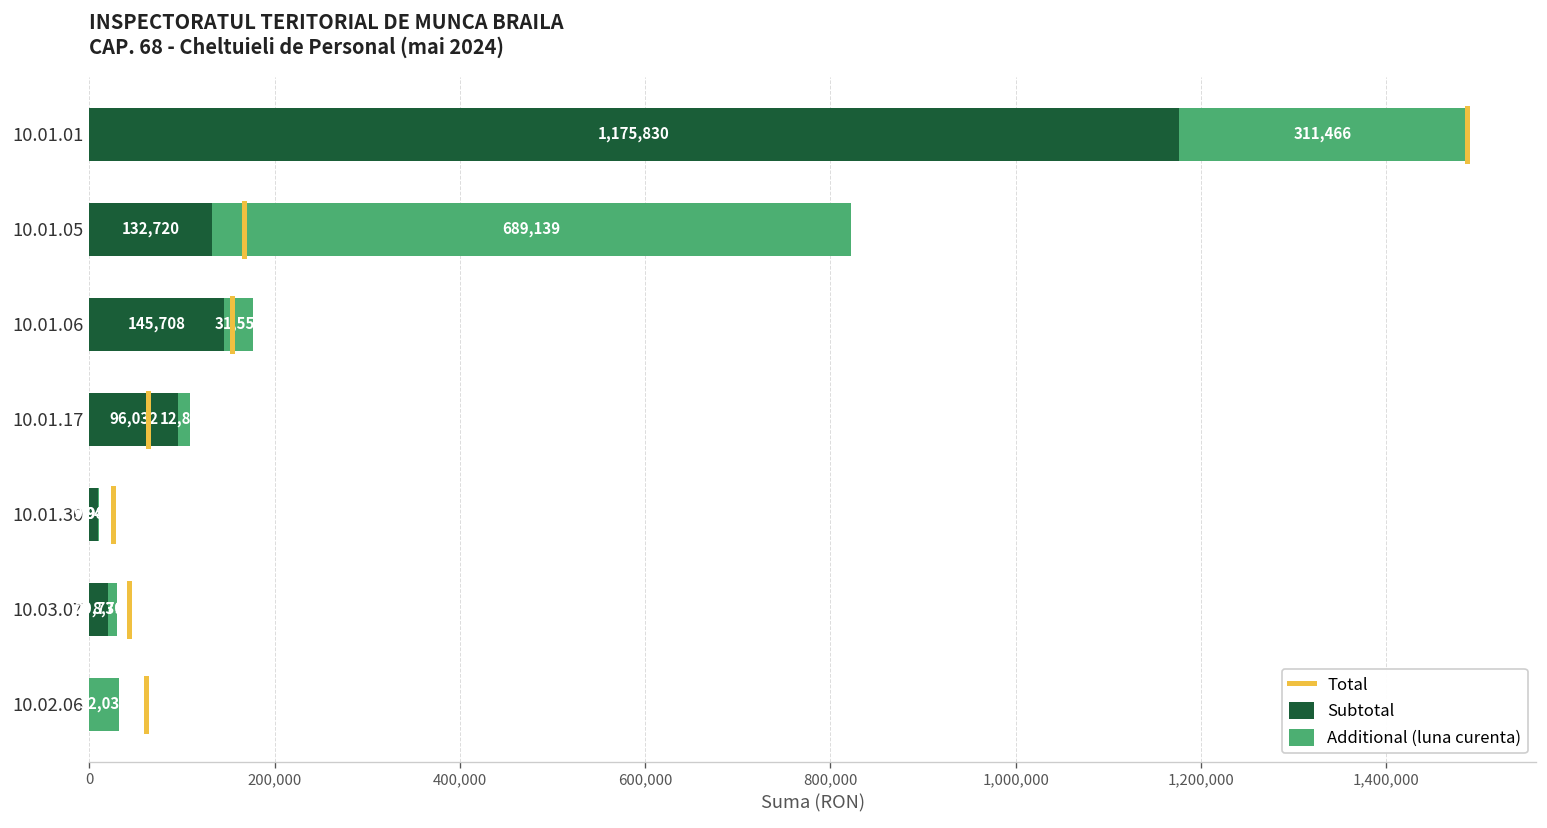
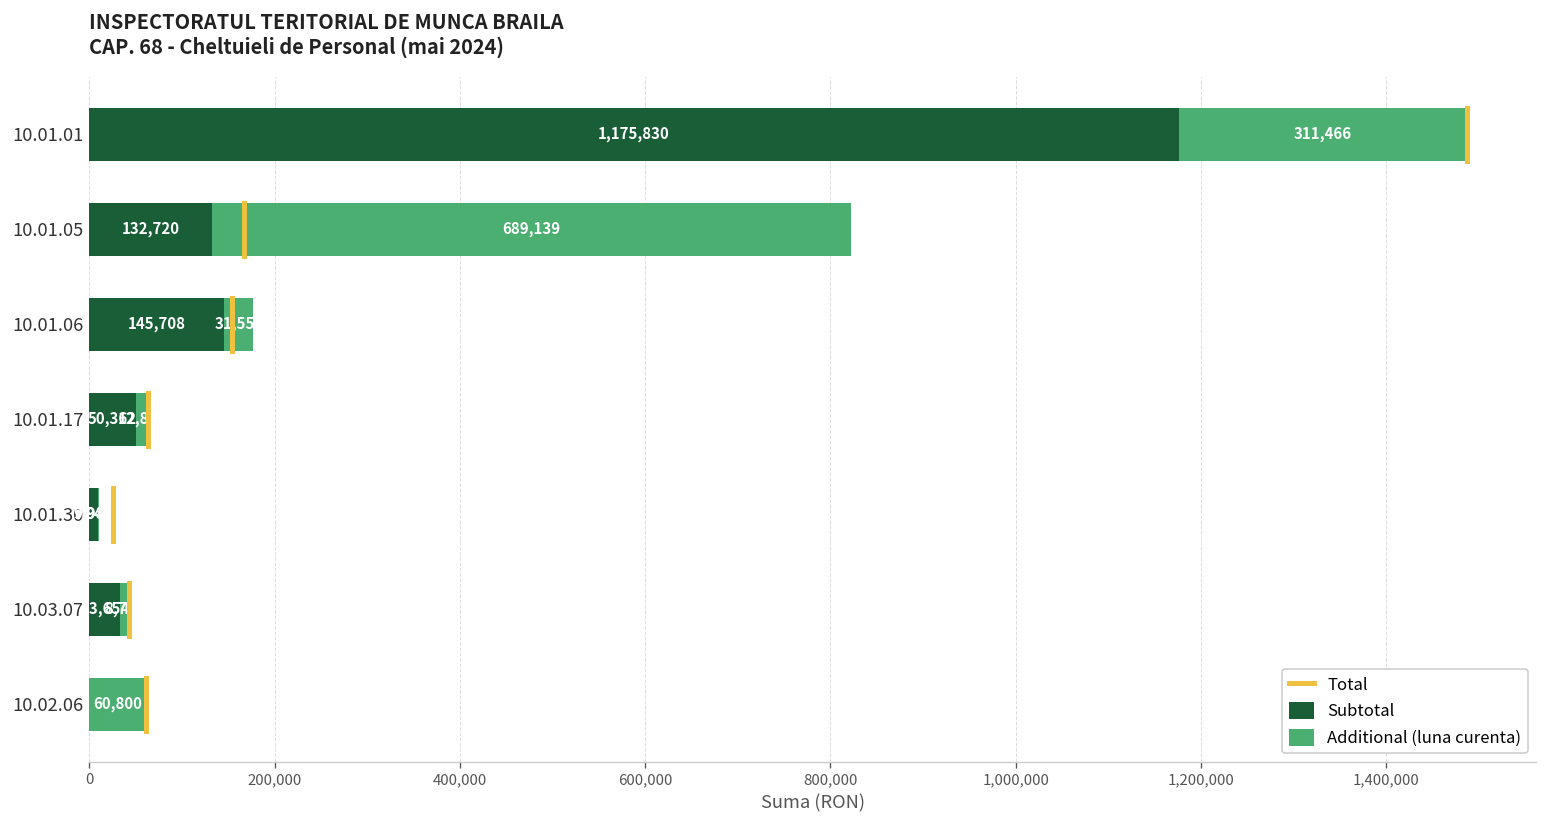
Subtotal, 10.01.17: 96,032 -> 50,362
Subtotal, 10.03.07: 20,000 -> 30,000
Additional (luna curenta), 10.02.06: 32,033 -> 60,800
